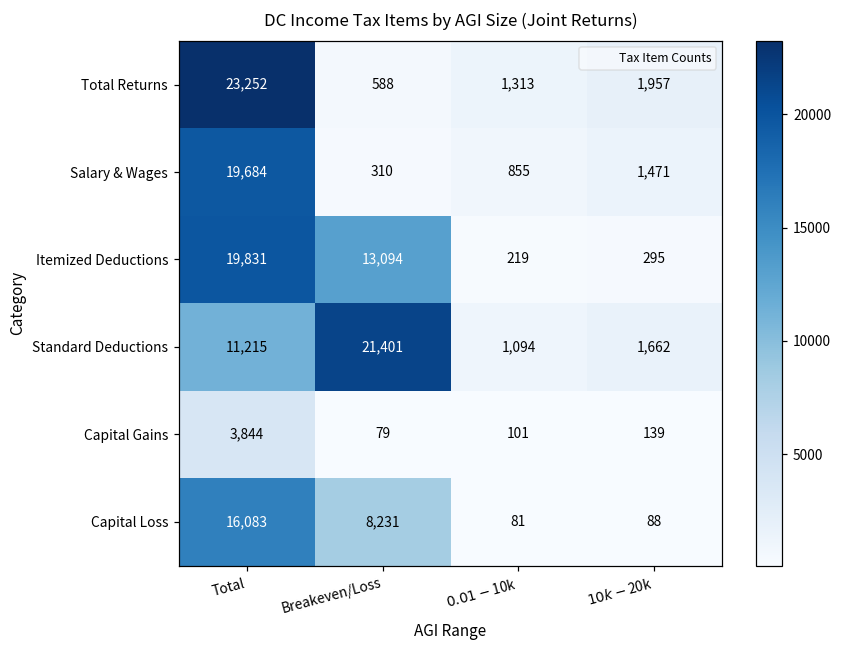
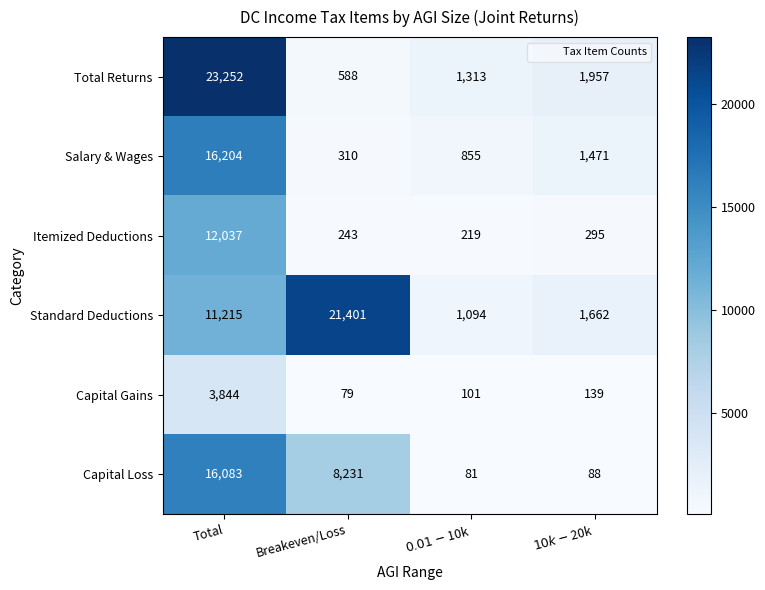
Salary & Wages, Total: 19,684 -> 16,204
Itemized Deductions, Total: 19,831 -> 12,037
Itemized Deductions, Breakeven/Loss: 13,094 -> 243
